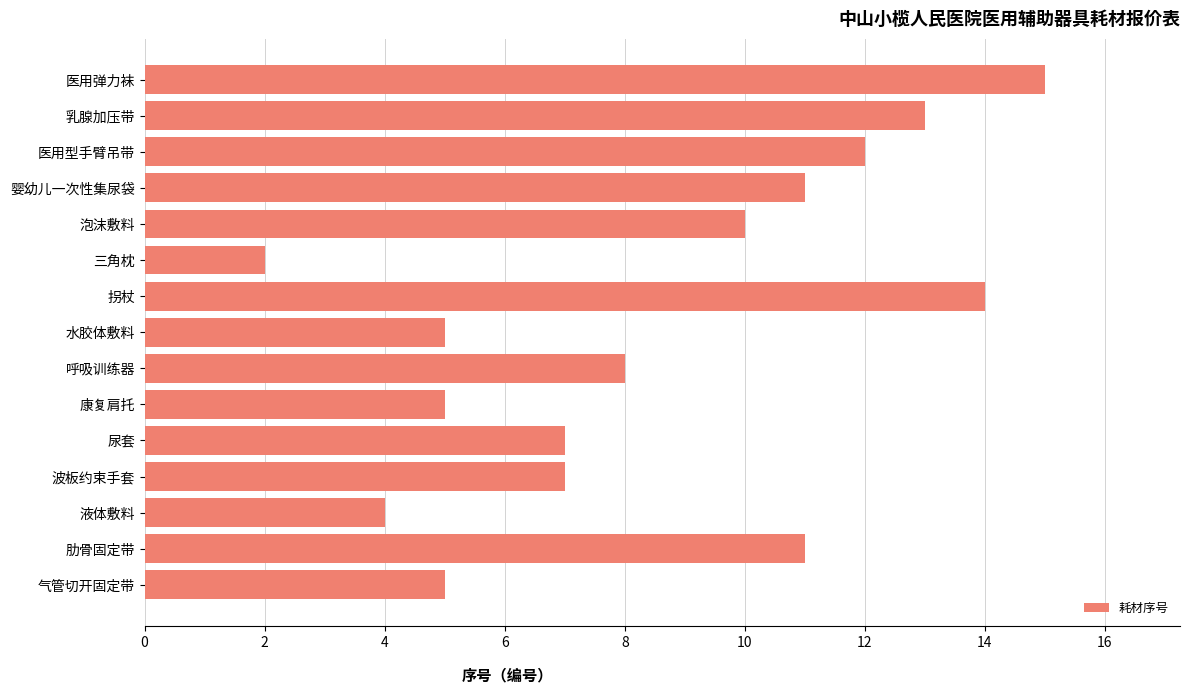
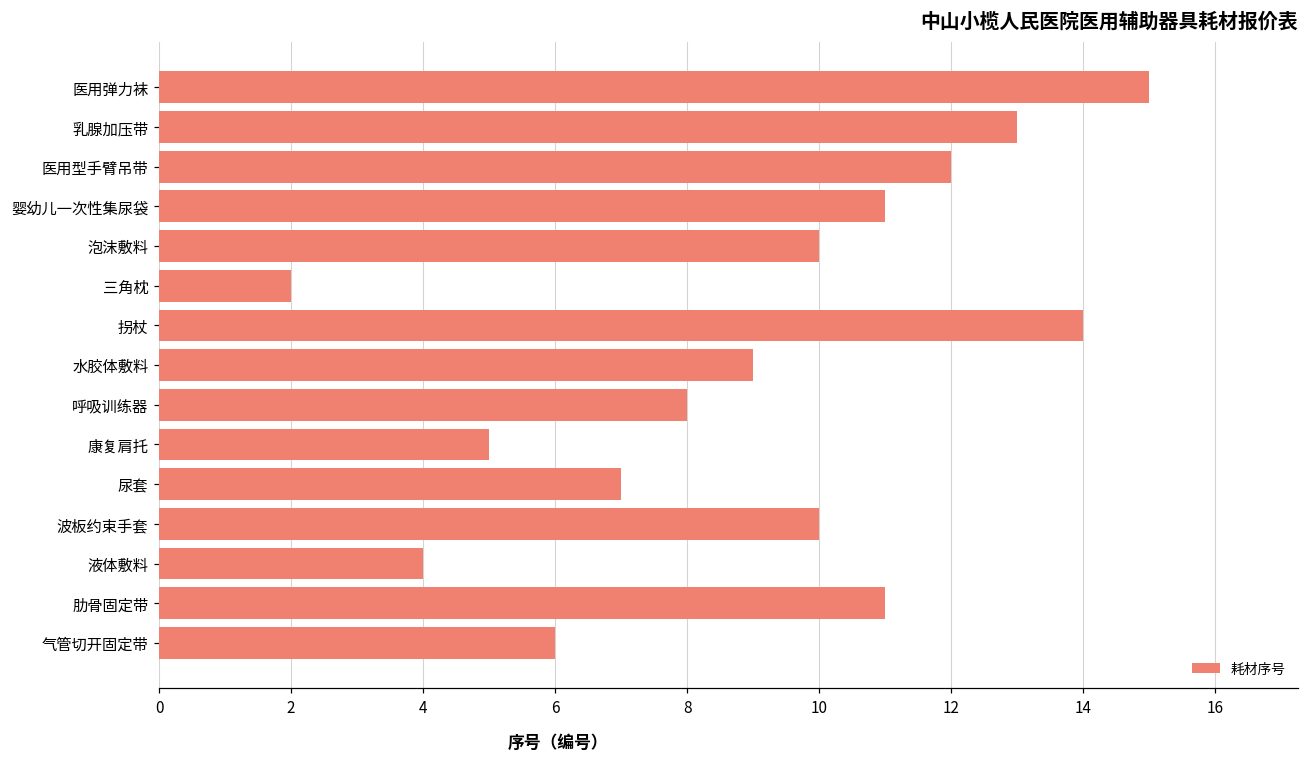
水胶体敷料: 5 -> 9
波板约束手套: 7 -> 10
气管切开固定带: 5 -> 6
